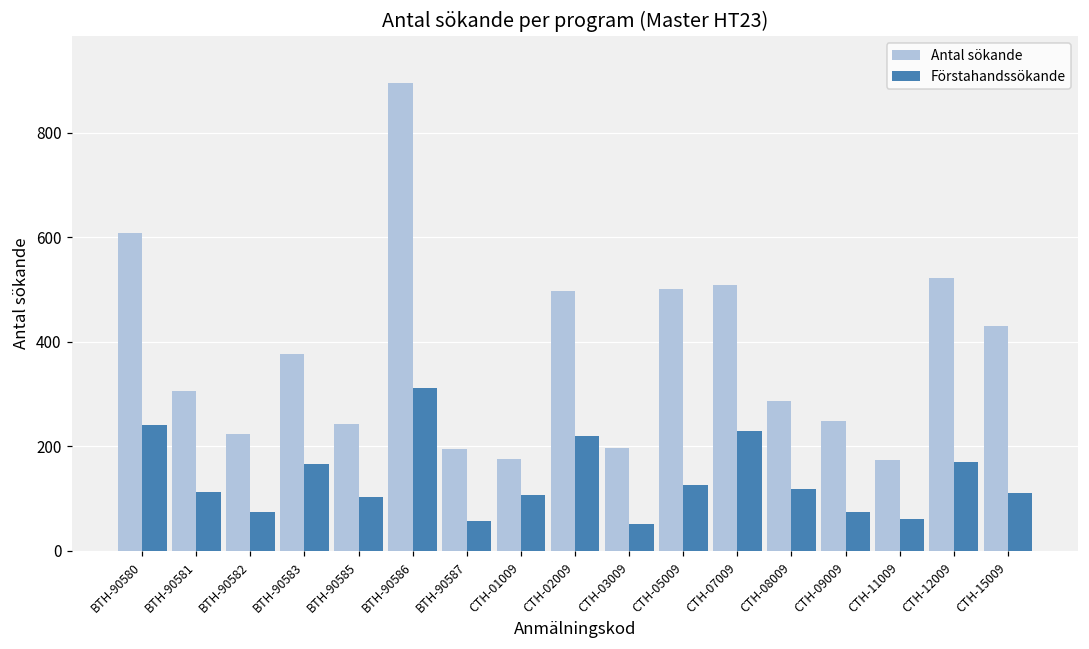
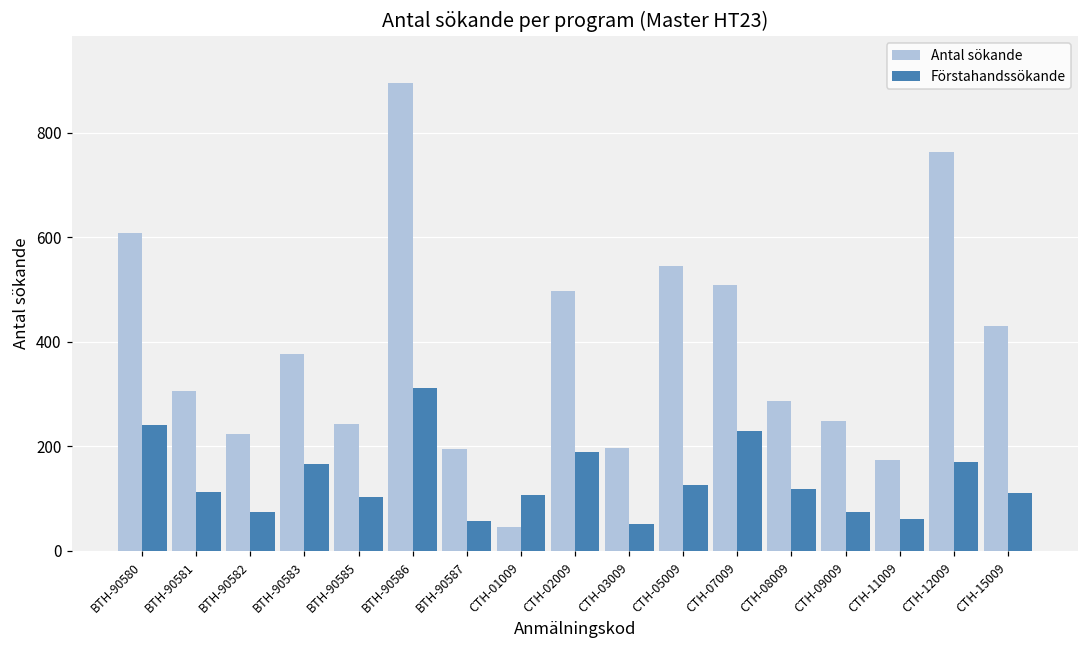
Antal sökande, CTH-01009: 180 -> 50
Förstahandssökande, CTH-02009: 220 -> 190
Antal sökande, CTH-05009: 500 -> 550
Antal sökande, CTH-12009: 520 -> 760
